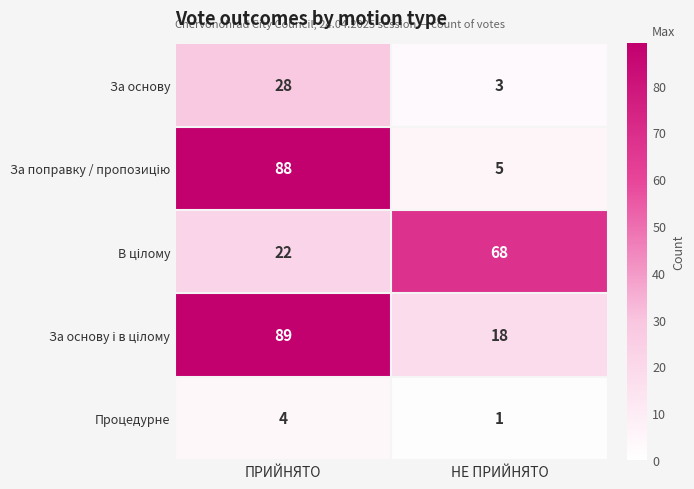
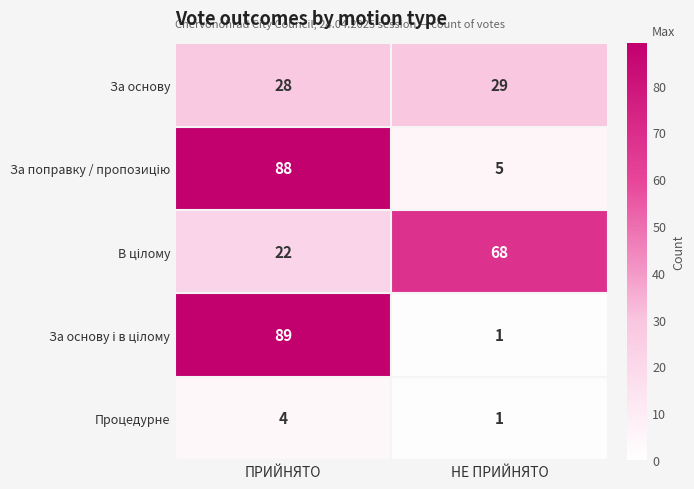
За основу, НЕ ПРИЙНЯТО: 3 -> 29
За основу і в цілому, НЕ ПРИЙНЯТО: 18 -> 1
